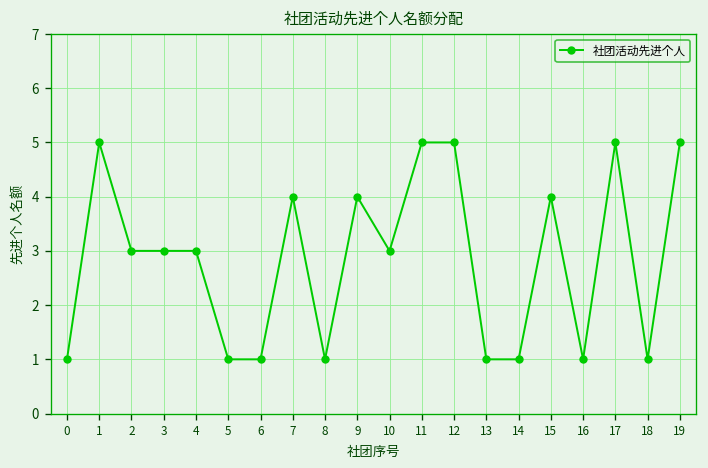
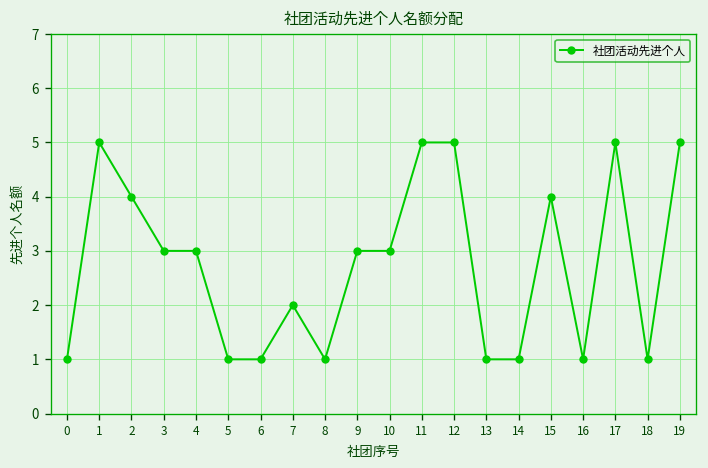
2: 3 -> 4
7: 4 -> 2
9: 4 -> 3
